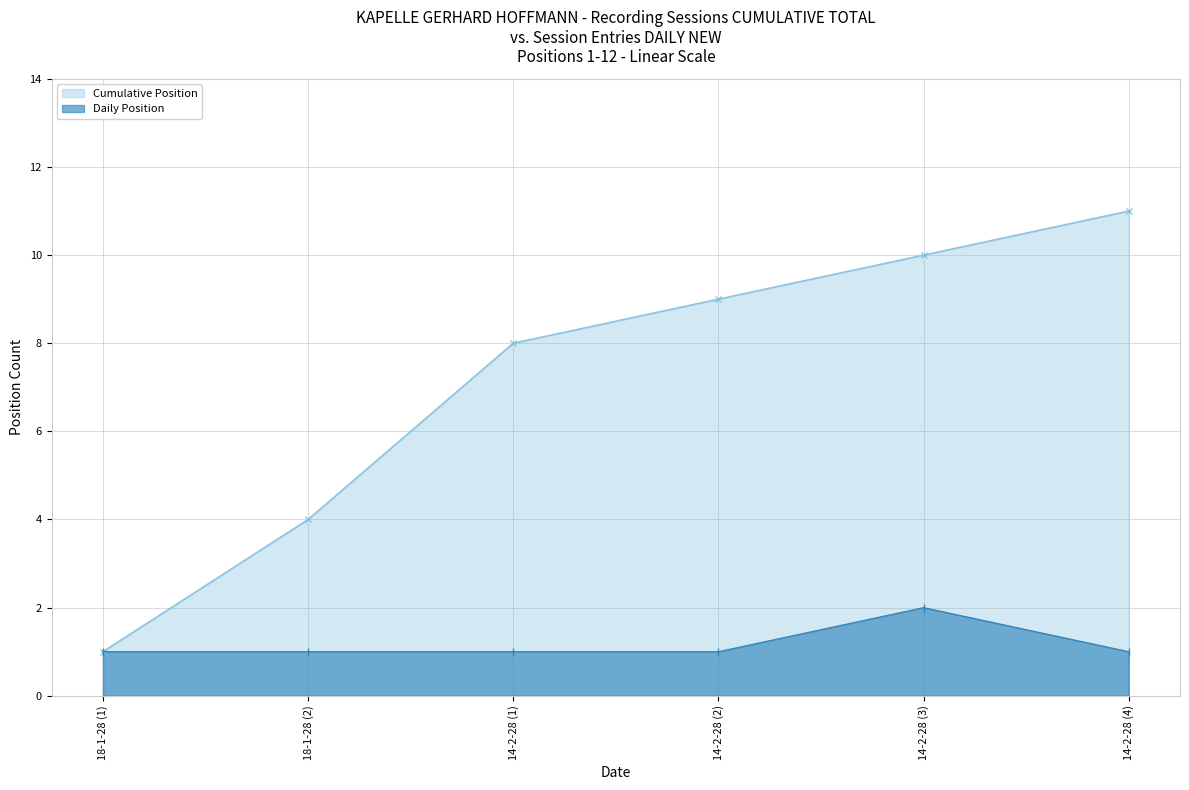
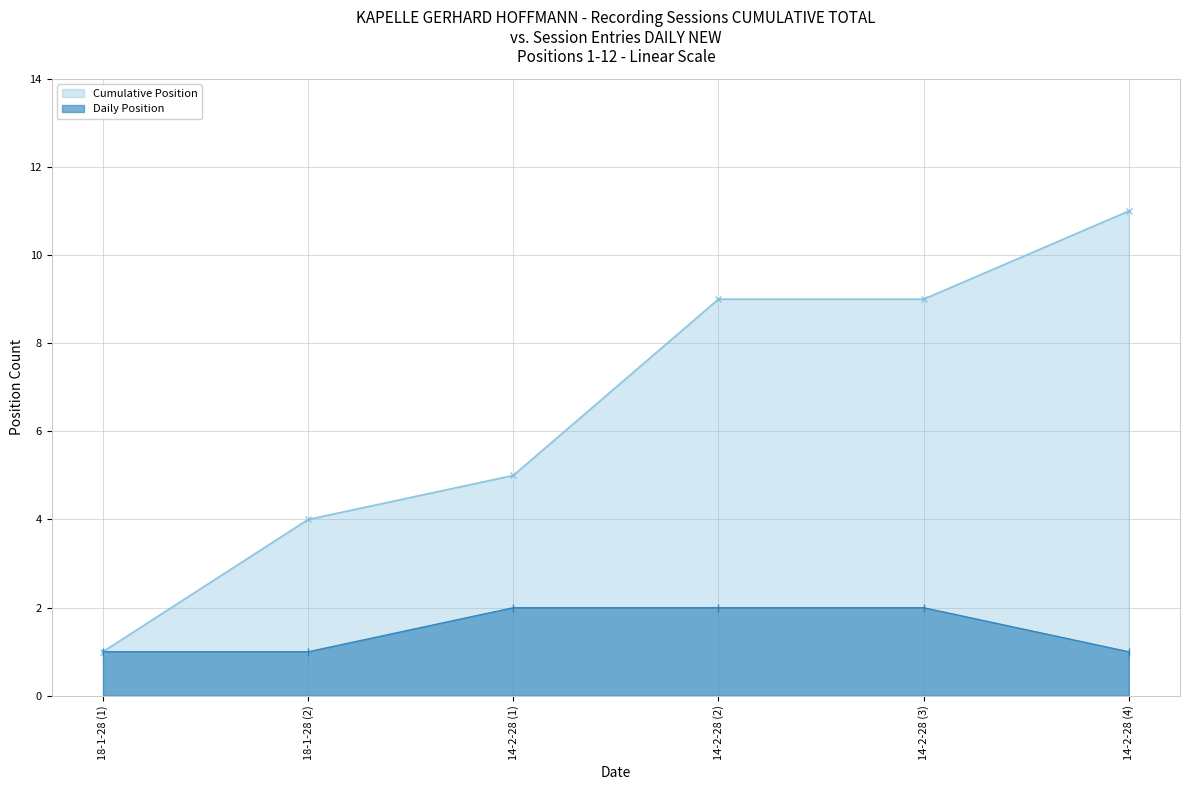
Cumulative Position, 14-2-28 (1): 8 -> 5
Daily Position, 14-2-28 (1): 1 -> 2
Daily Position, 14-2-28 (2): 1 -> 2
Cumulative Position, 14-2-28 (3): 10 -> 9
